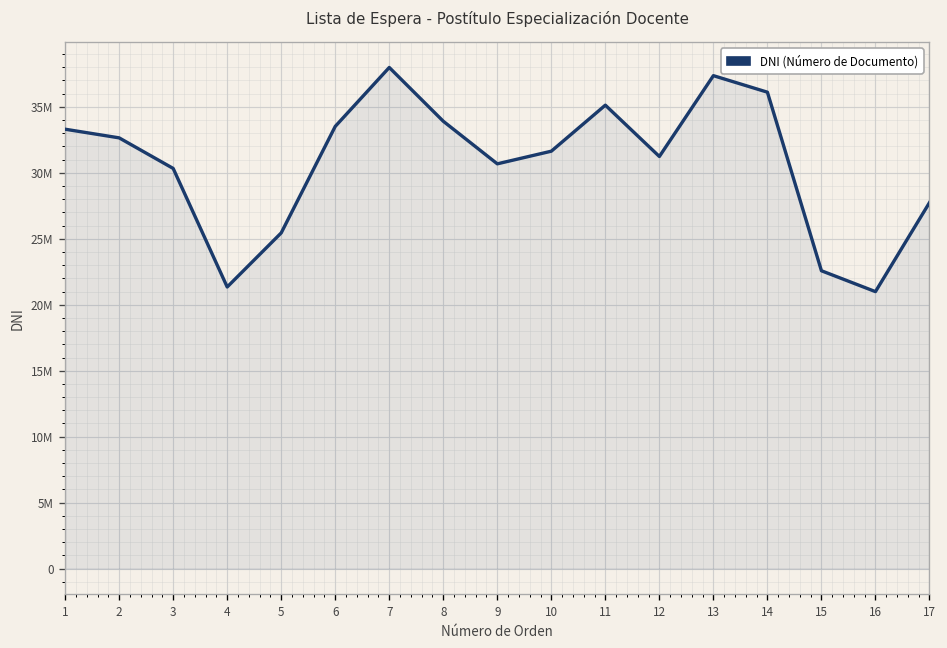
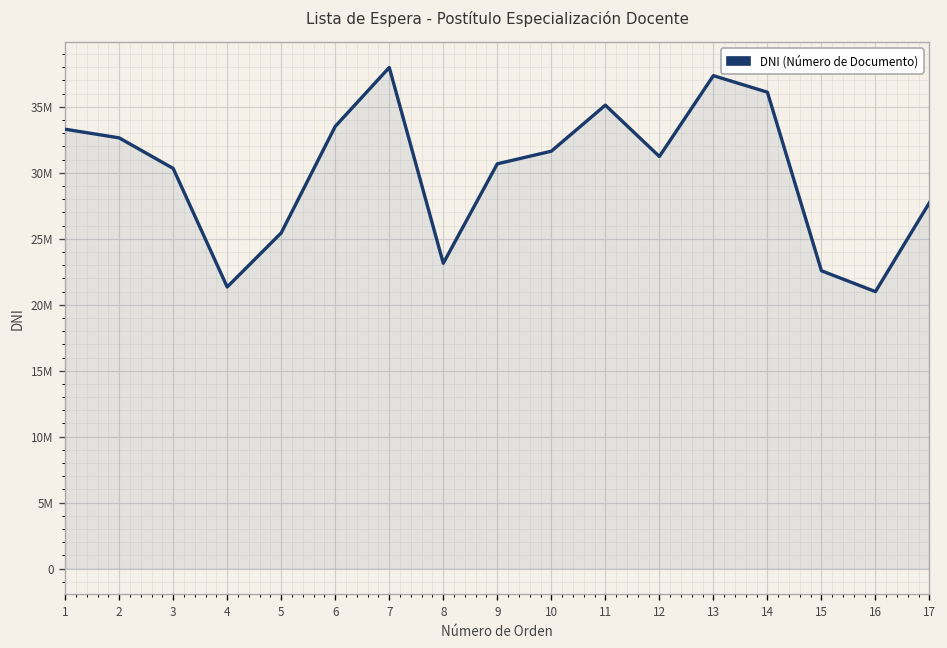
8: 33900000 -> 23100000
